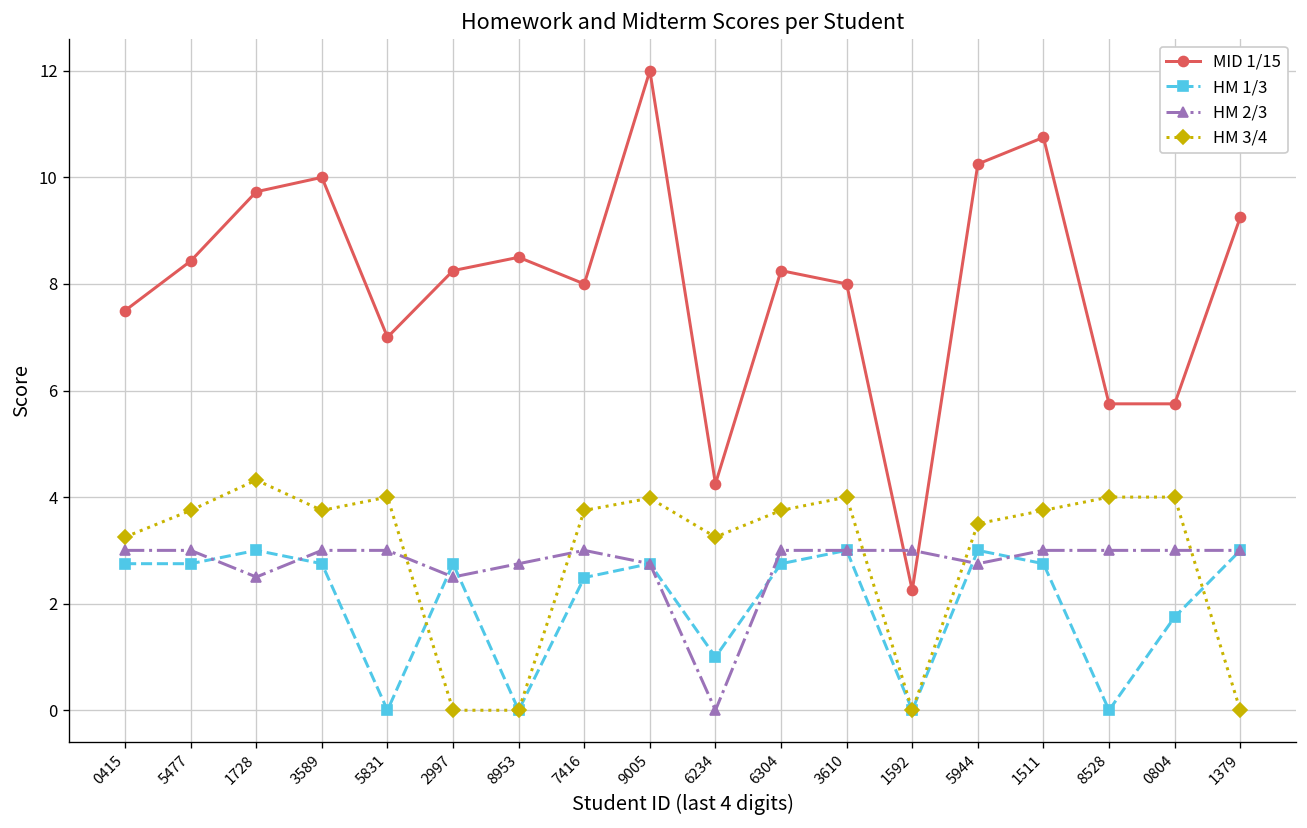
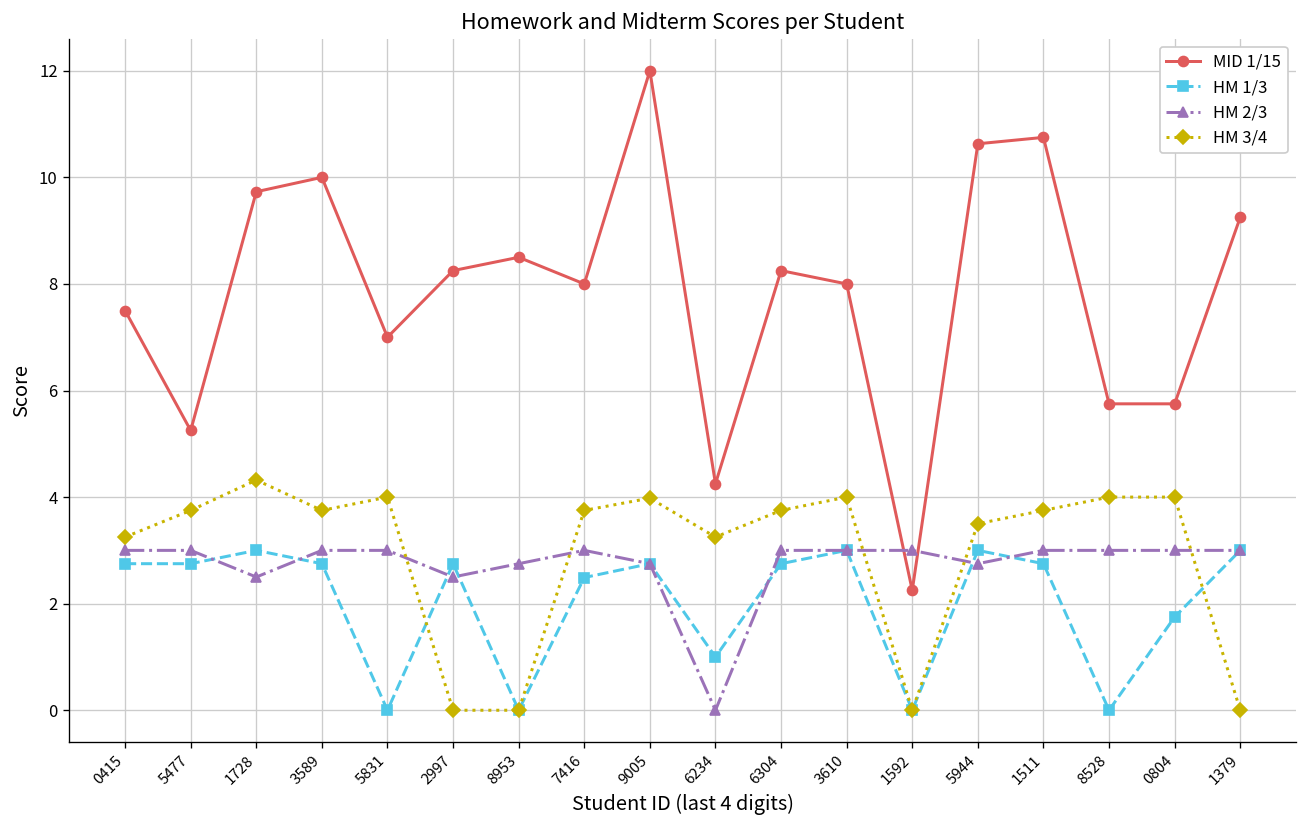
MID 1/15, 5477: 8.4 -> 5.3
MID 1/15, 5944: 10.3 -> 10.6
